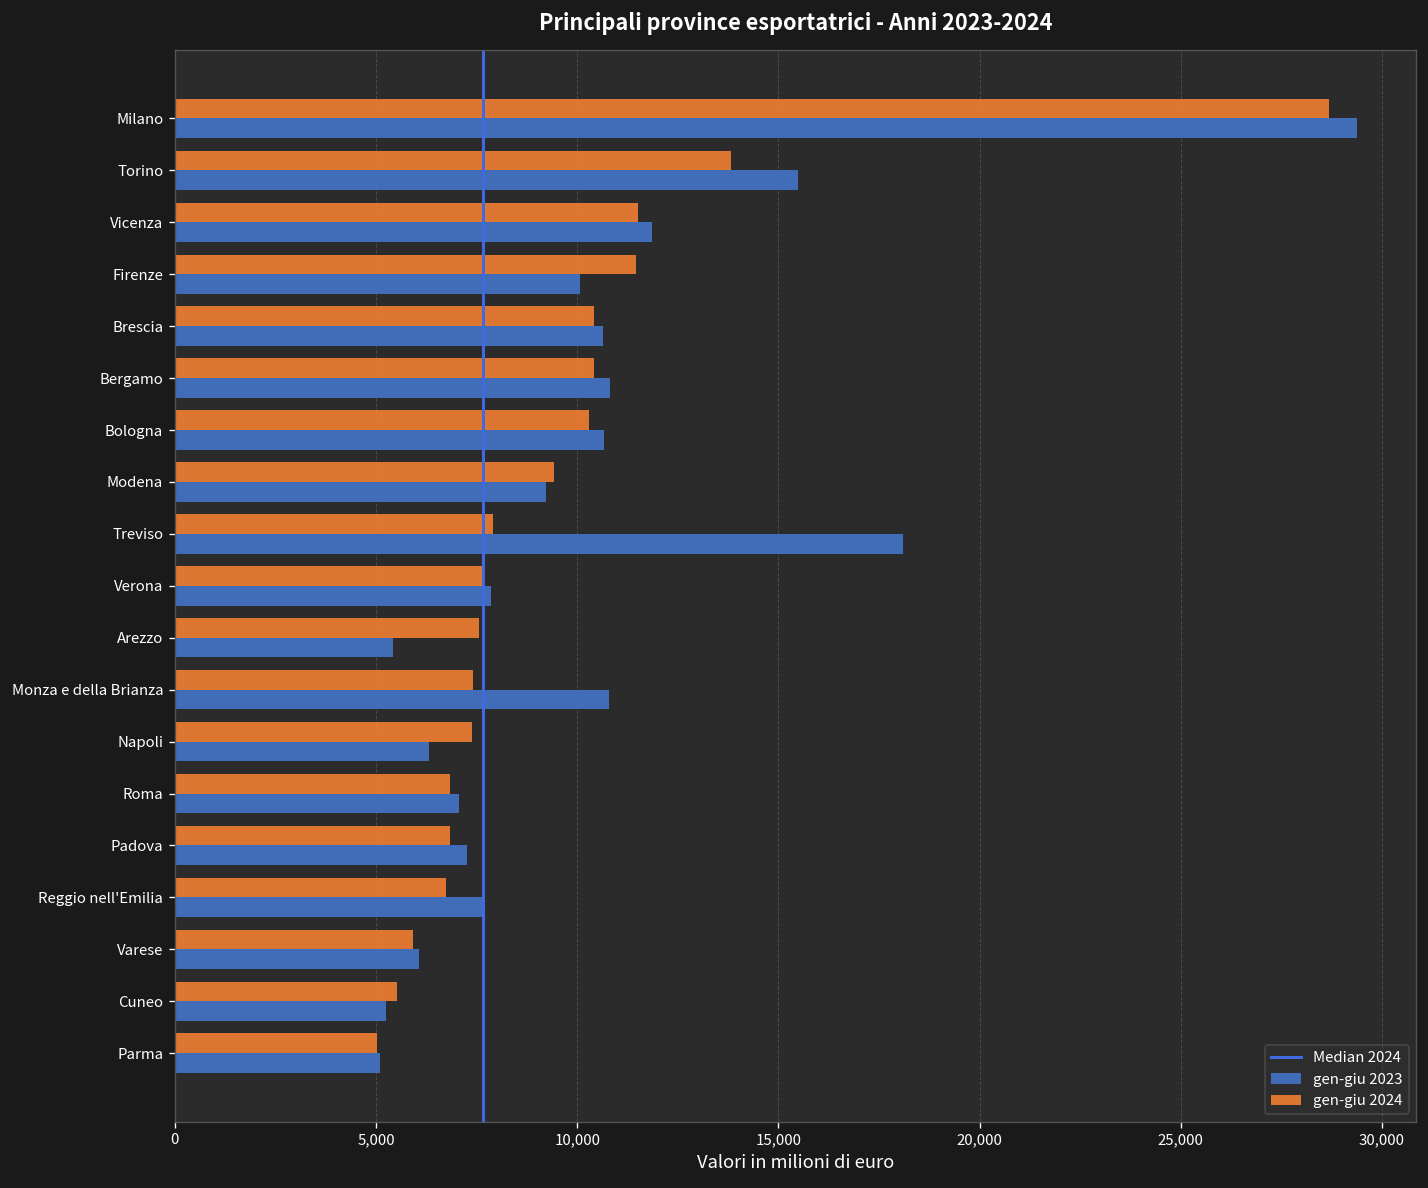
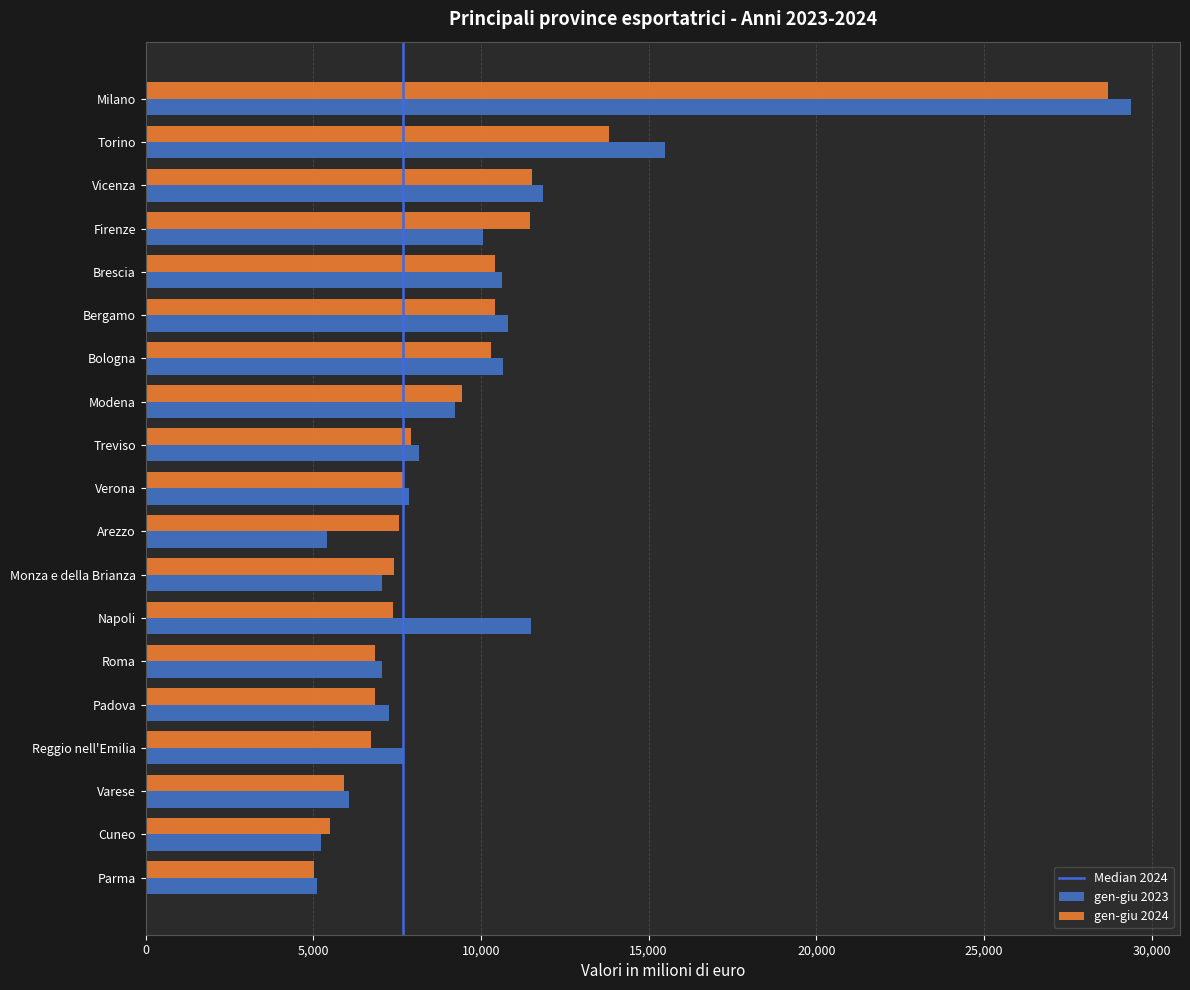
gen-giu 2023, Treviso: 18,100 -> 8,200
gen-giu 2023, Monza e della Brianza: 10,800 -> 7,100
gen-giu 2023, Napoli: 6,300 -> 11,500
